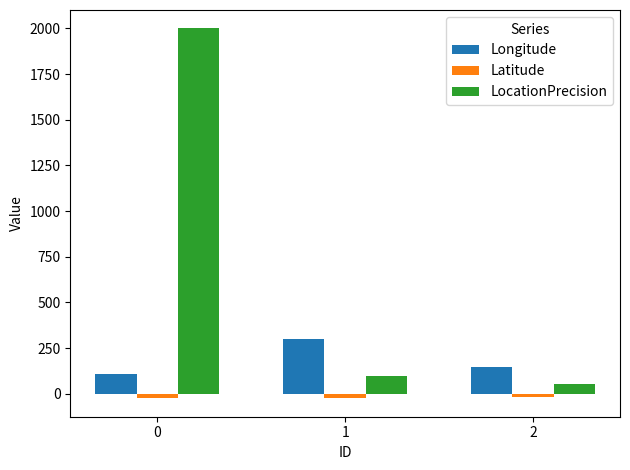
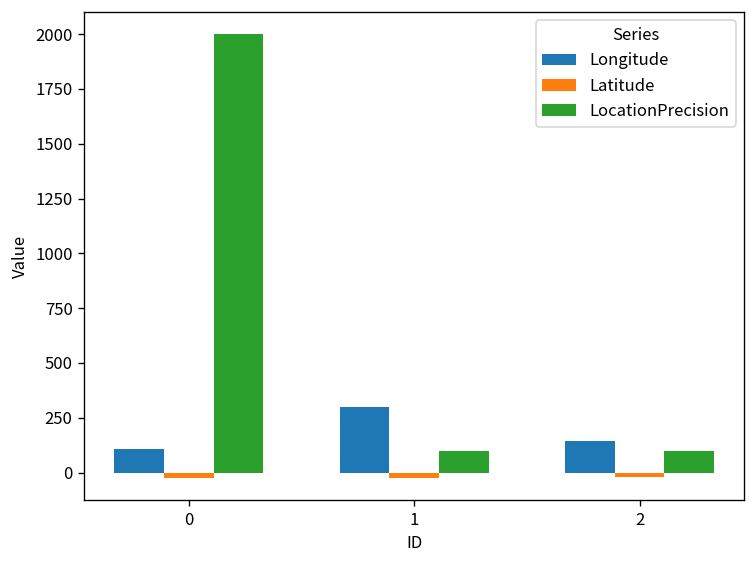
LocationPrecision, 2: 50 -> 100
